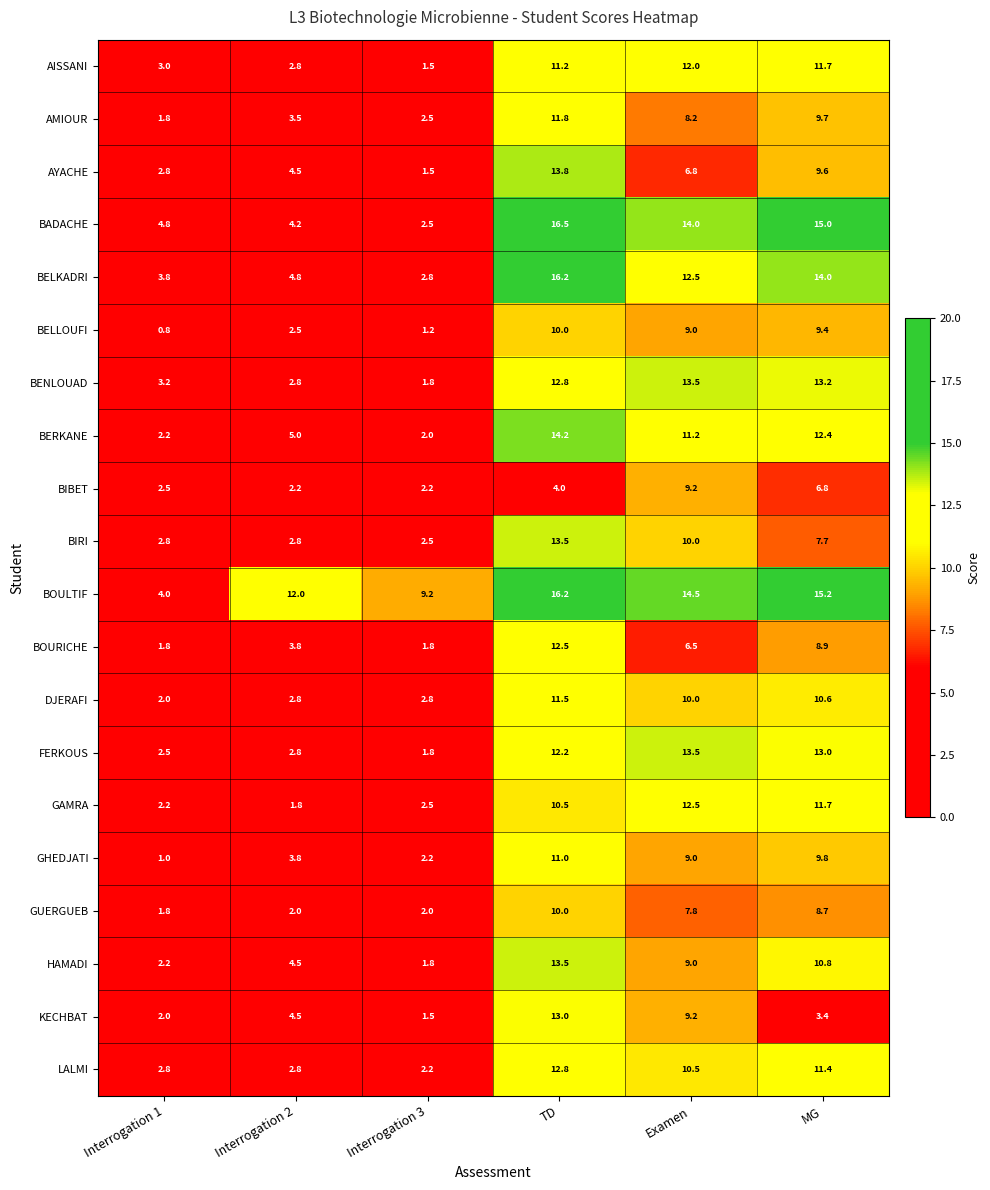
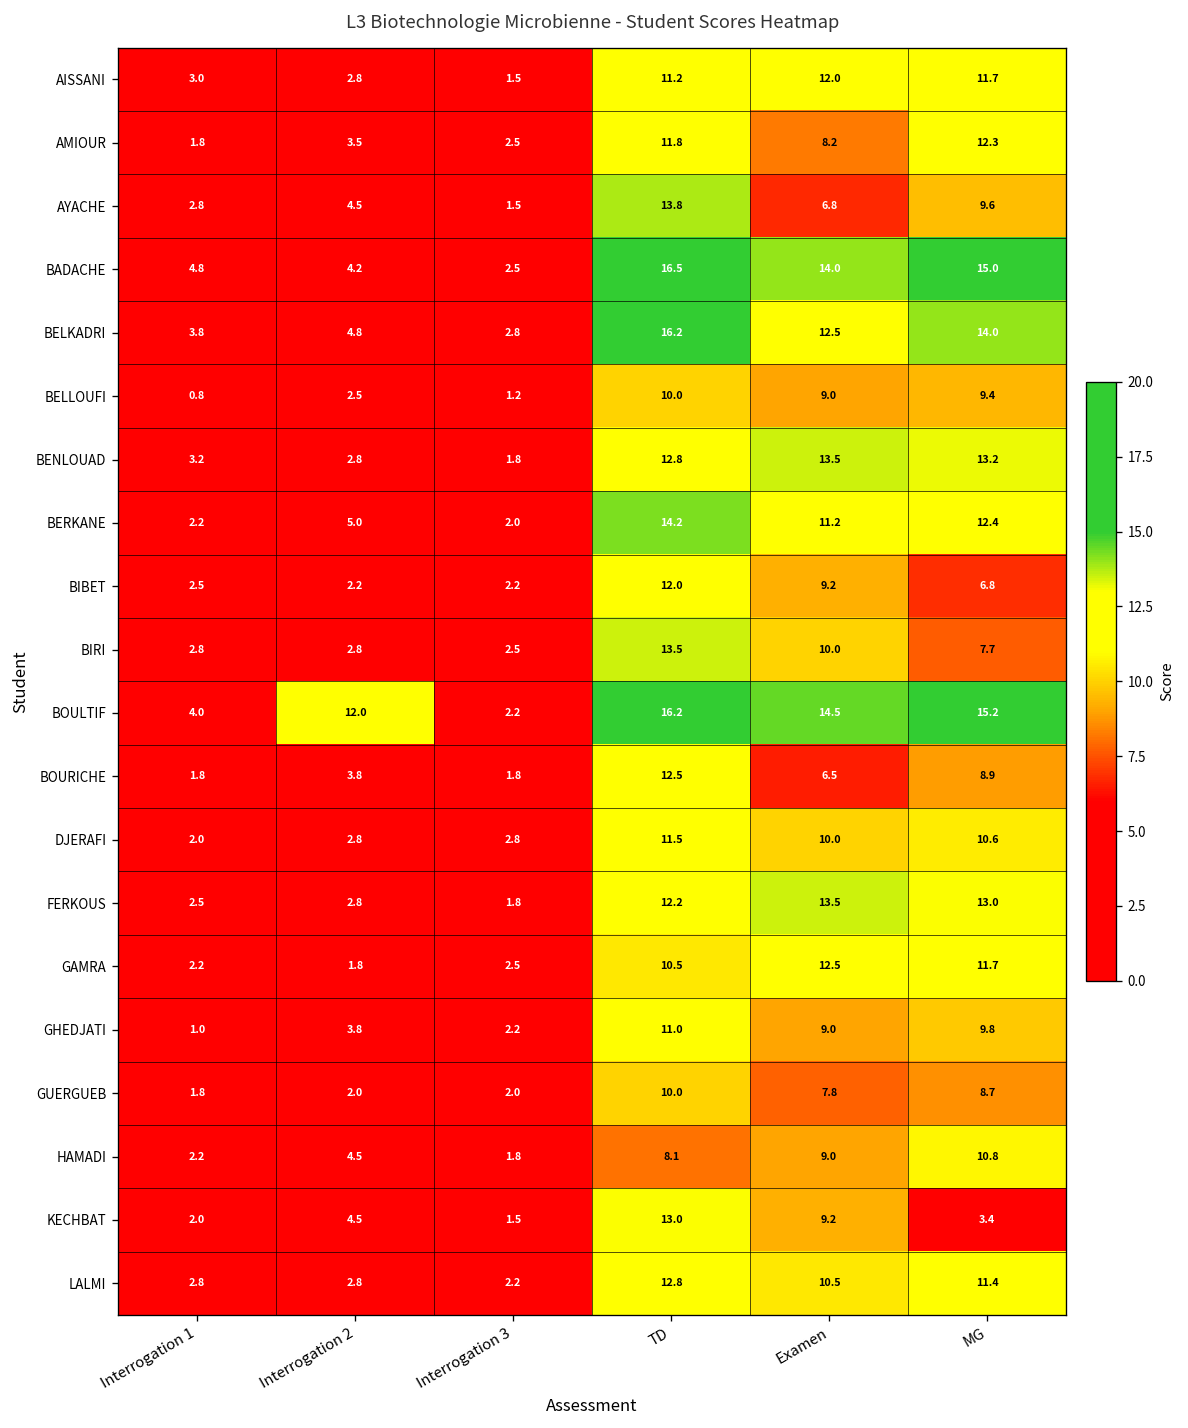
AMIOUR, MG: 9.7 -> 12.3
BIBET, TD: 4.0 -> 12.0
BOULTIF, Interrogation 3: 9.2 -> 2.2
HAMADI, TD: 13.5 -> 8.1
